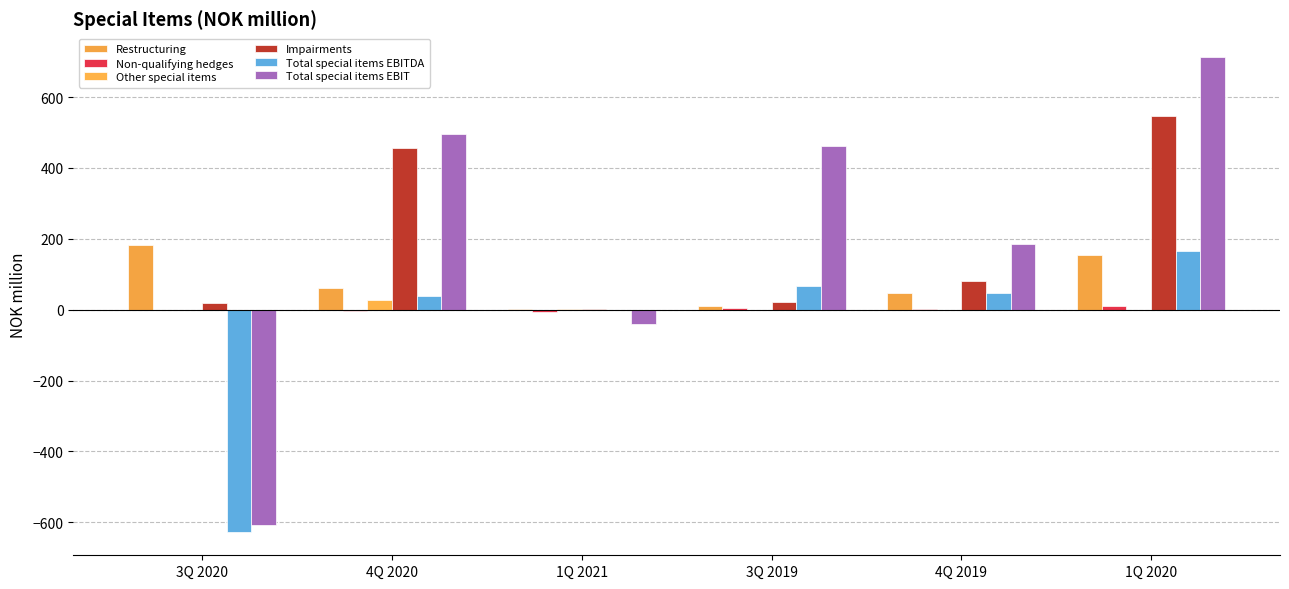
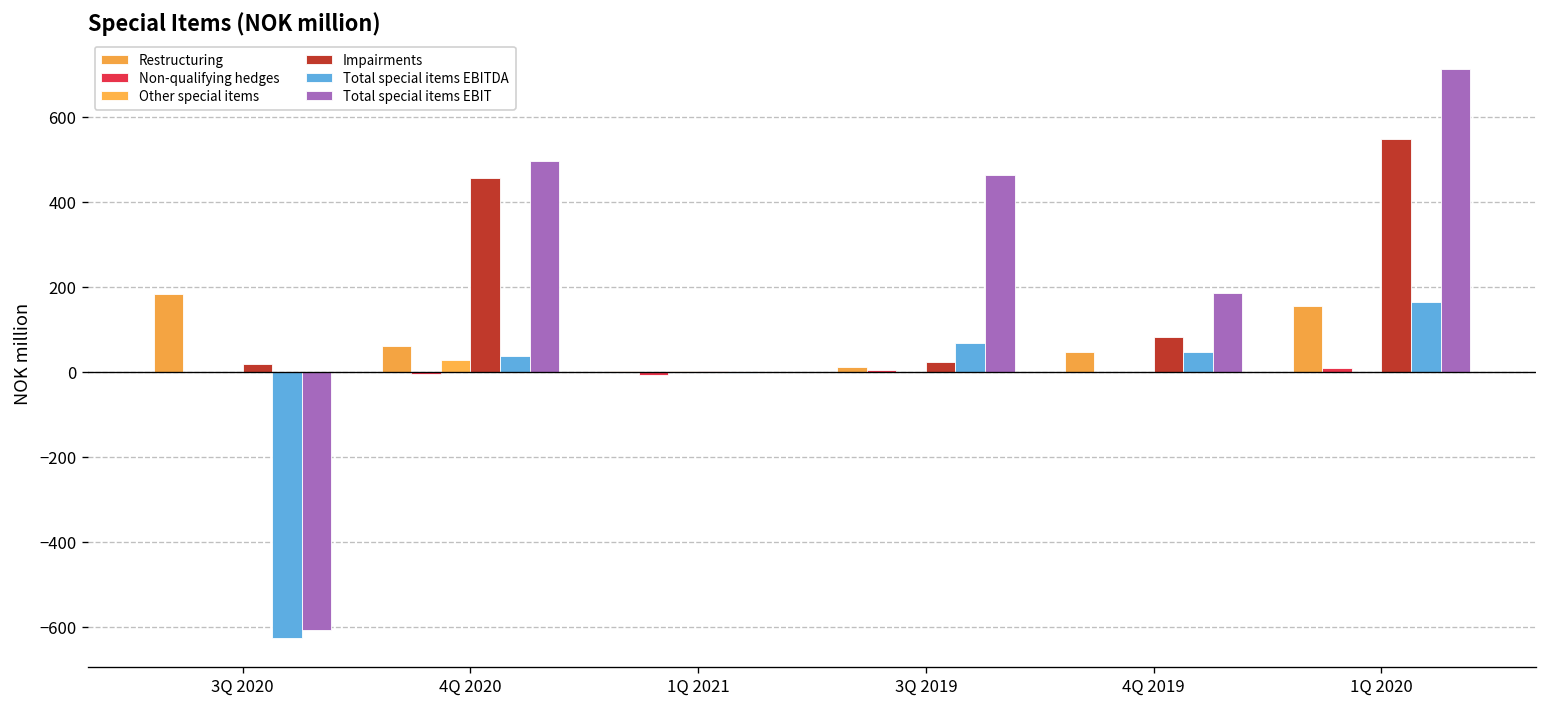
Total special items EBIT, 1Q 2021: -40 -> 0
